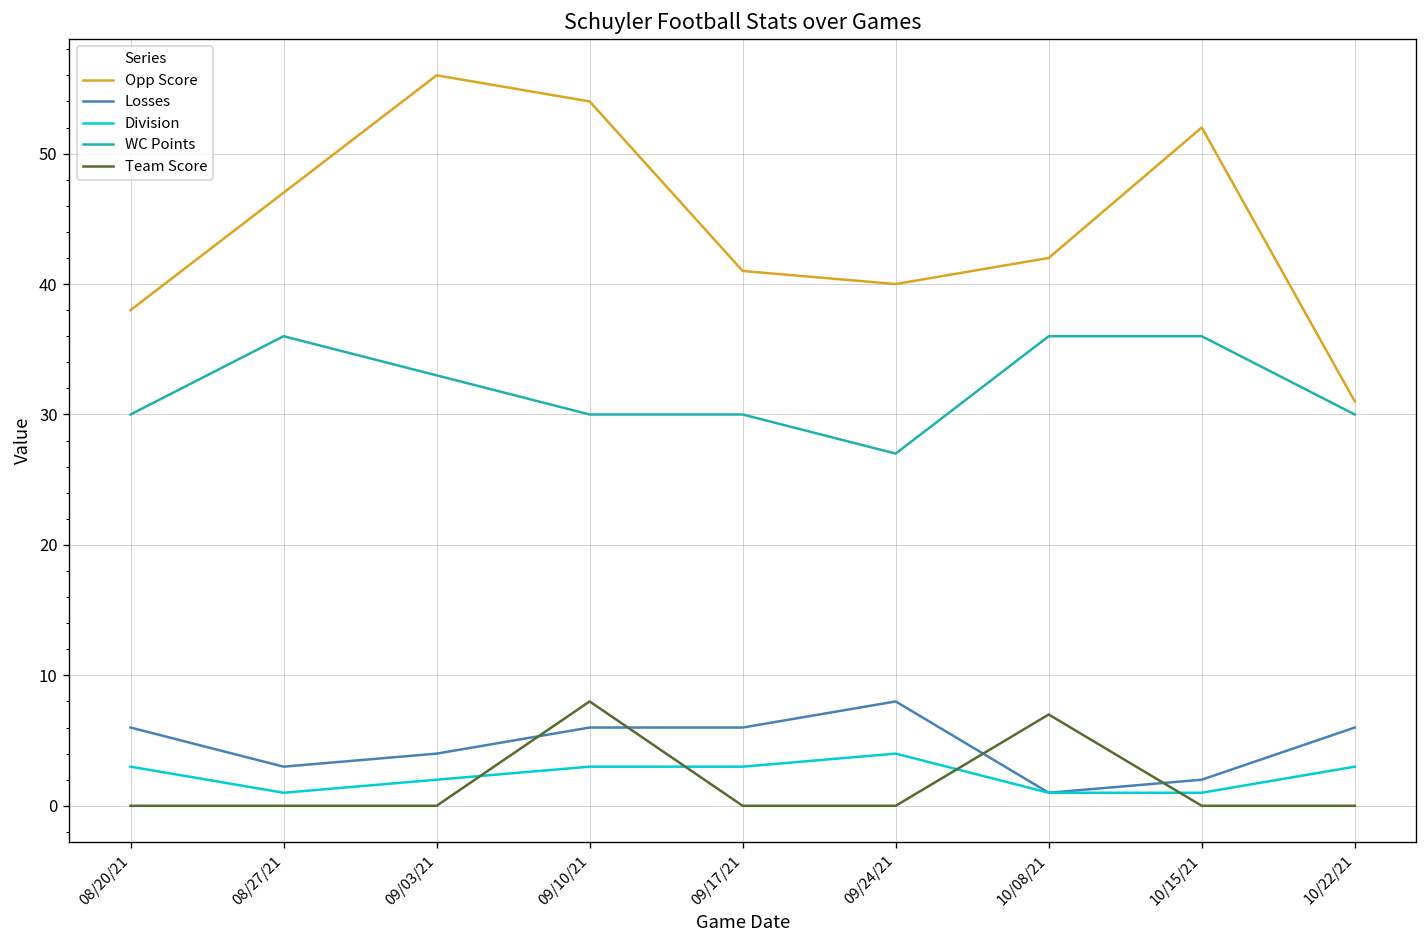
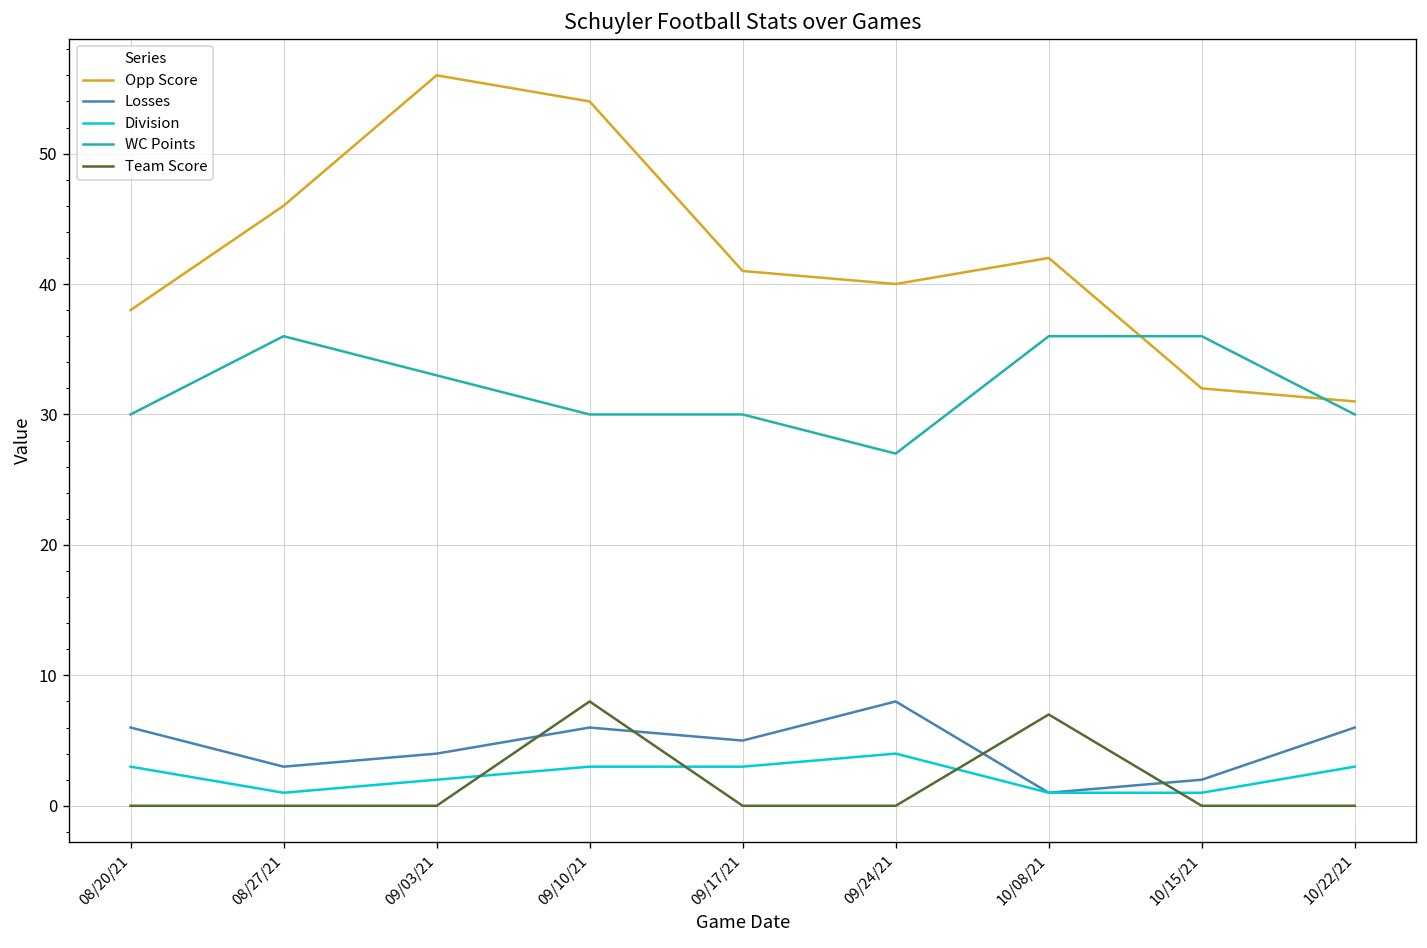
Opp Score, 08/27/21: 47 -> 46
Losses, 09/17/21: 6 -> 5
Opp Score, 10/15/21: 52 -> 32
